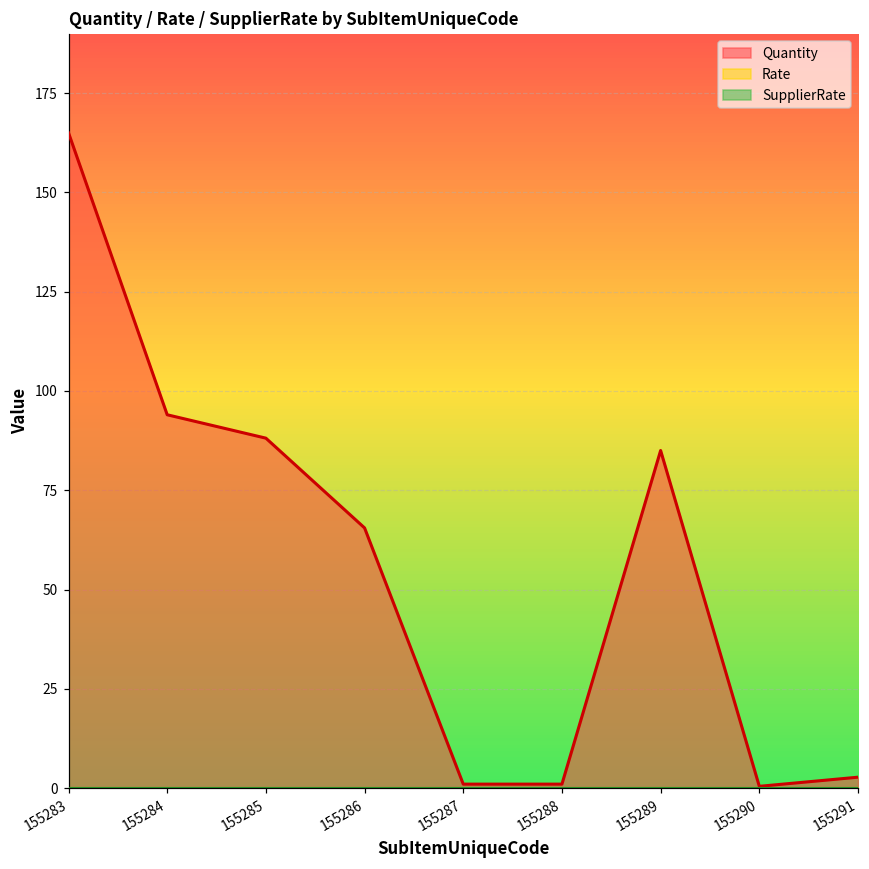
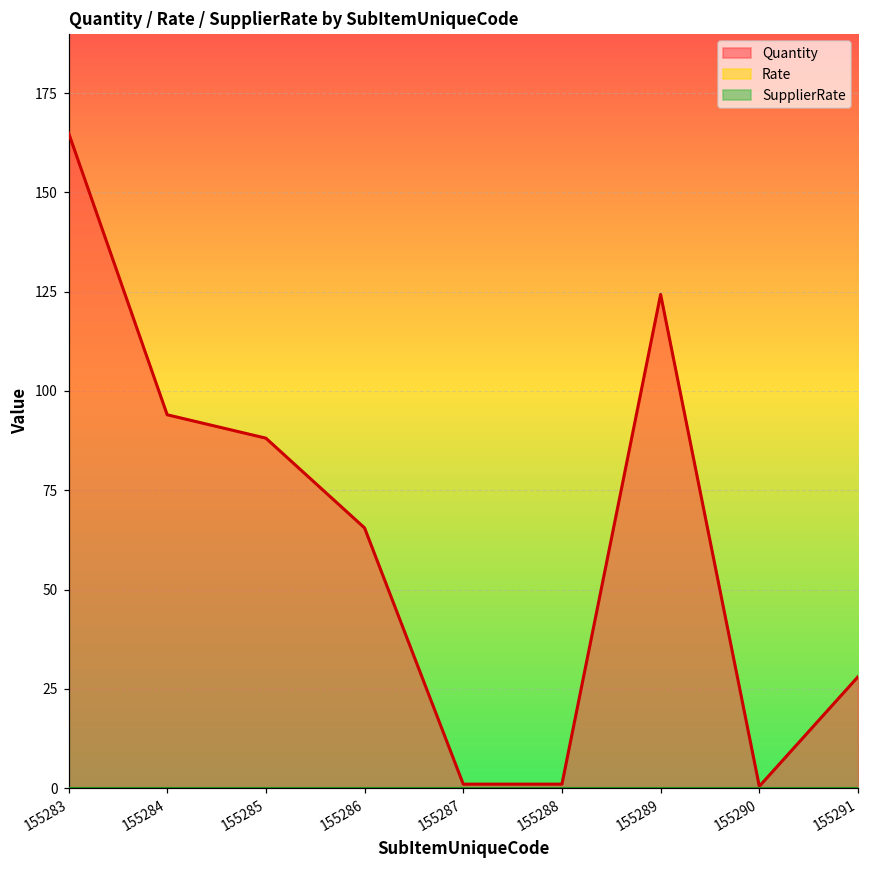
Quantity, 155289: 85 -> 124
Quantity, 155291: 3 -> 28
